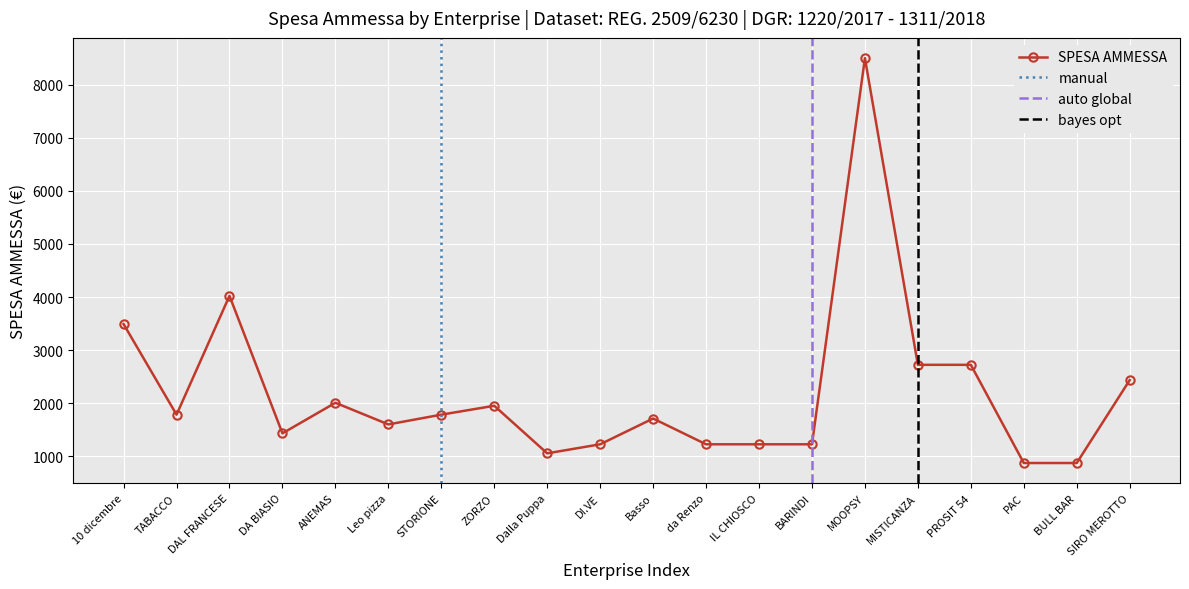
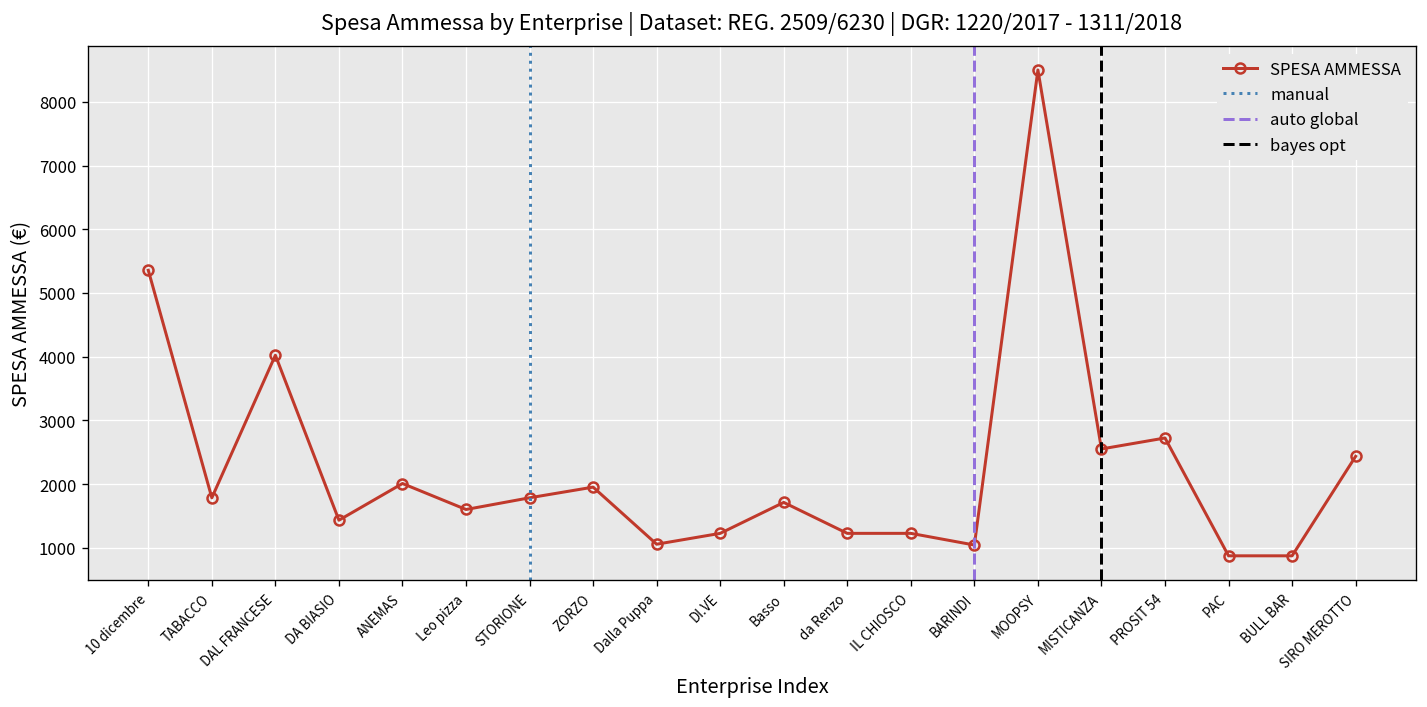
10 dicembre: 3500 -> 5400
BARINDI: 1200 -> 1000
MISTICANZA: 2700 -> 2600
